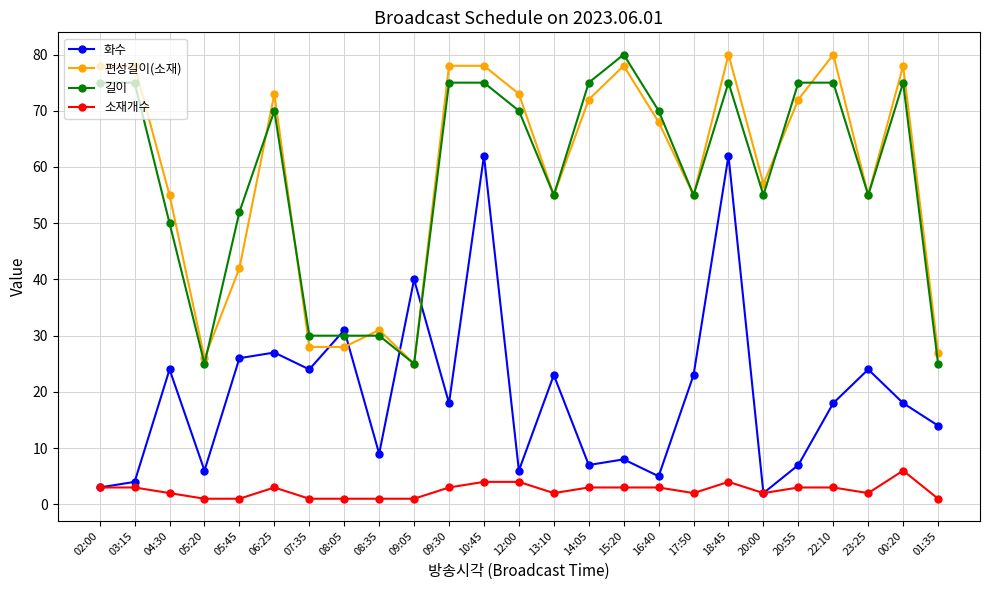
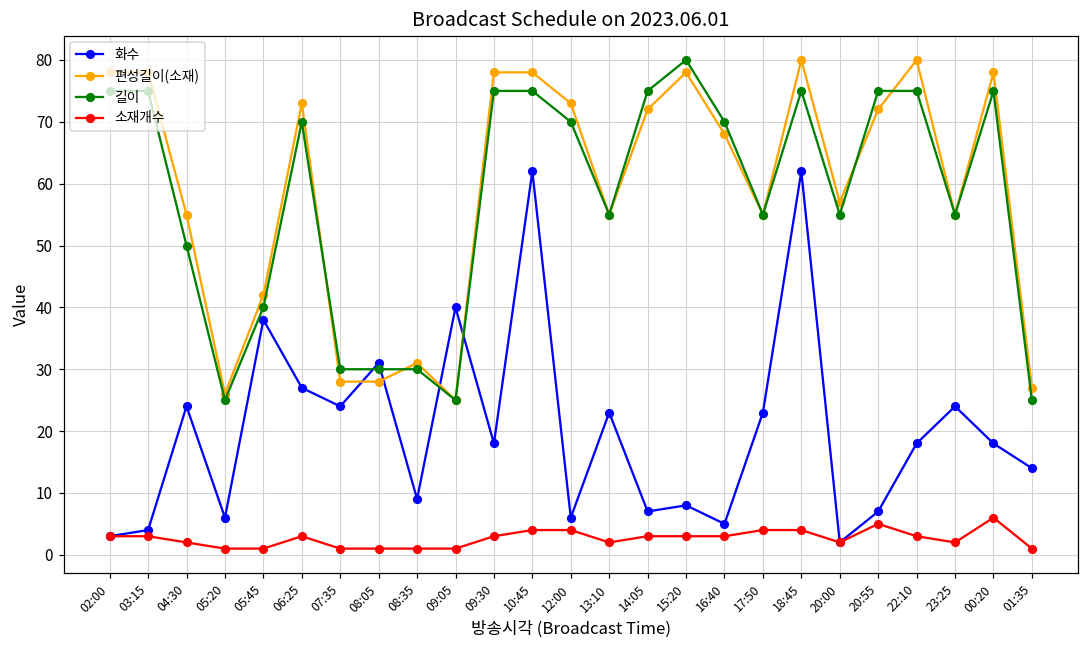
화수, 05:45: 26 -> 38
길이, 05:45: 52 -> 40
소재개수, 17:50: 2 -> 4
소재개수, 20:55: 3 -> 5
